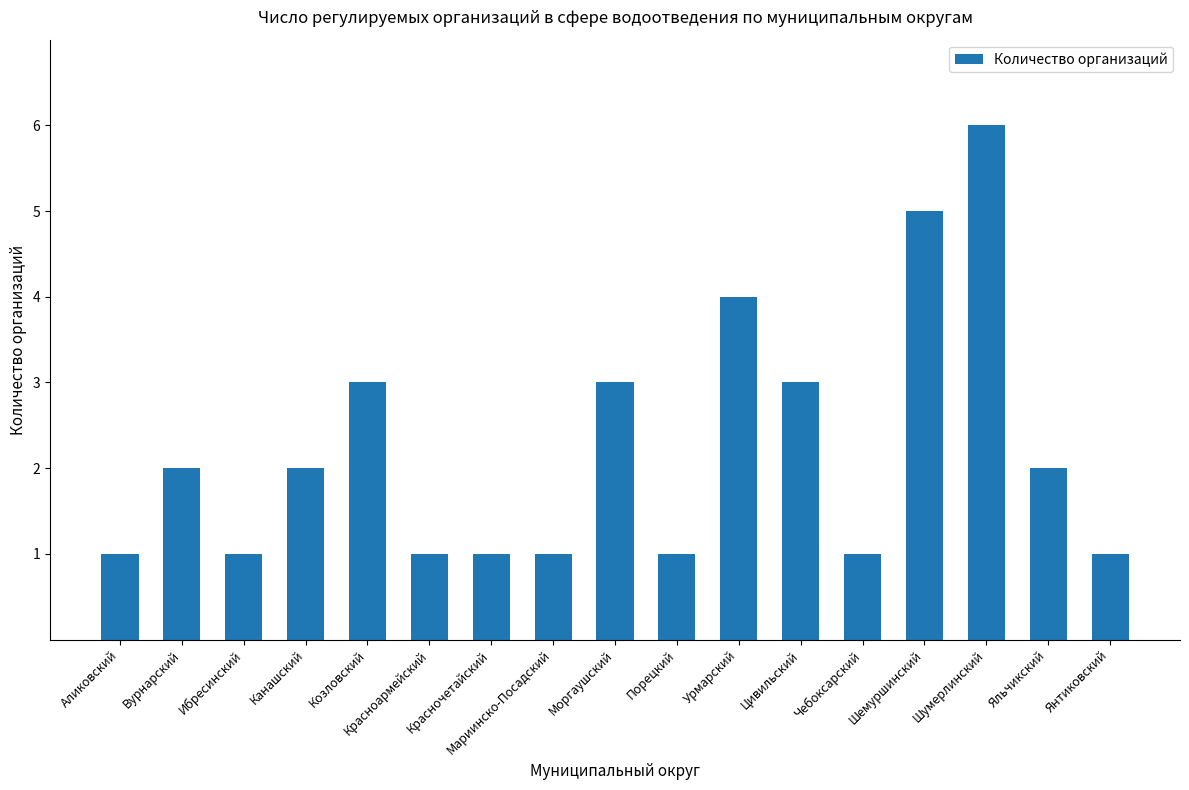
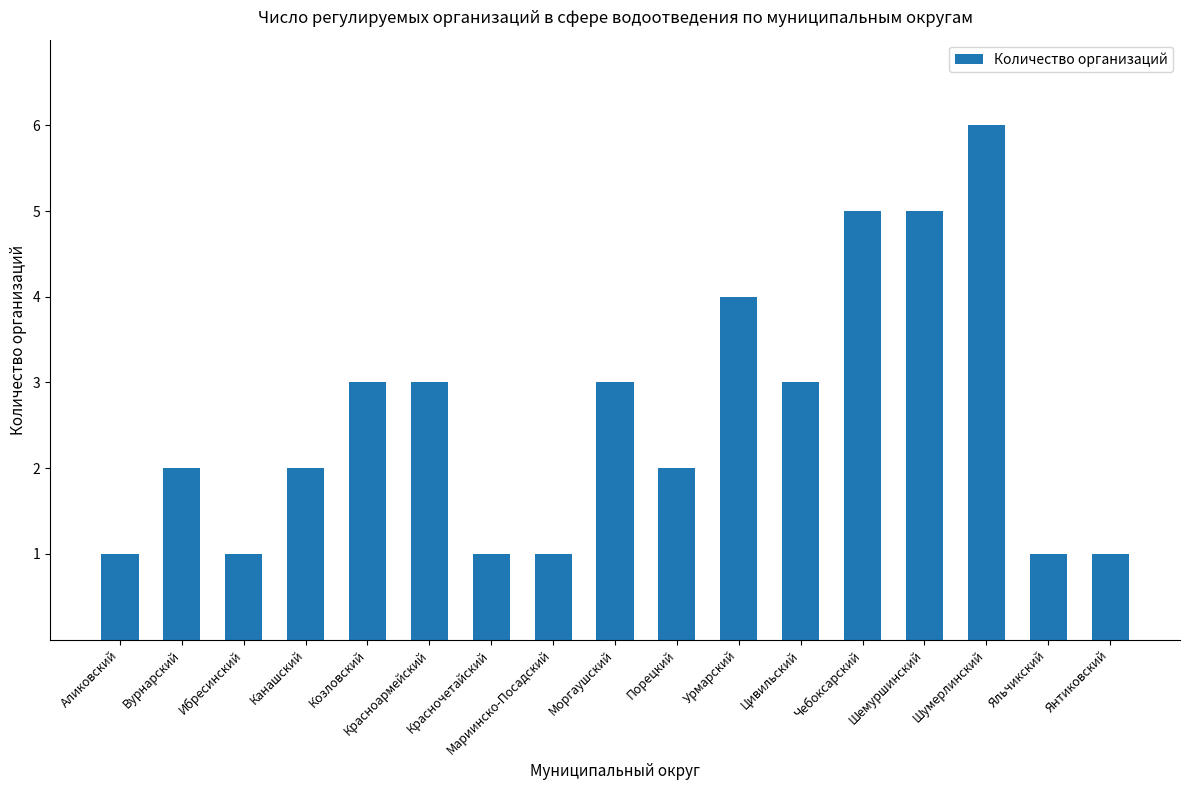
Красноармейский: 1 -> 3
Порецкий: 1 -> 2
Чебоксарский: 1 -> 5
Яльчикский: 2 -> 1
